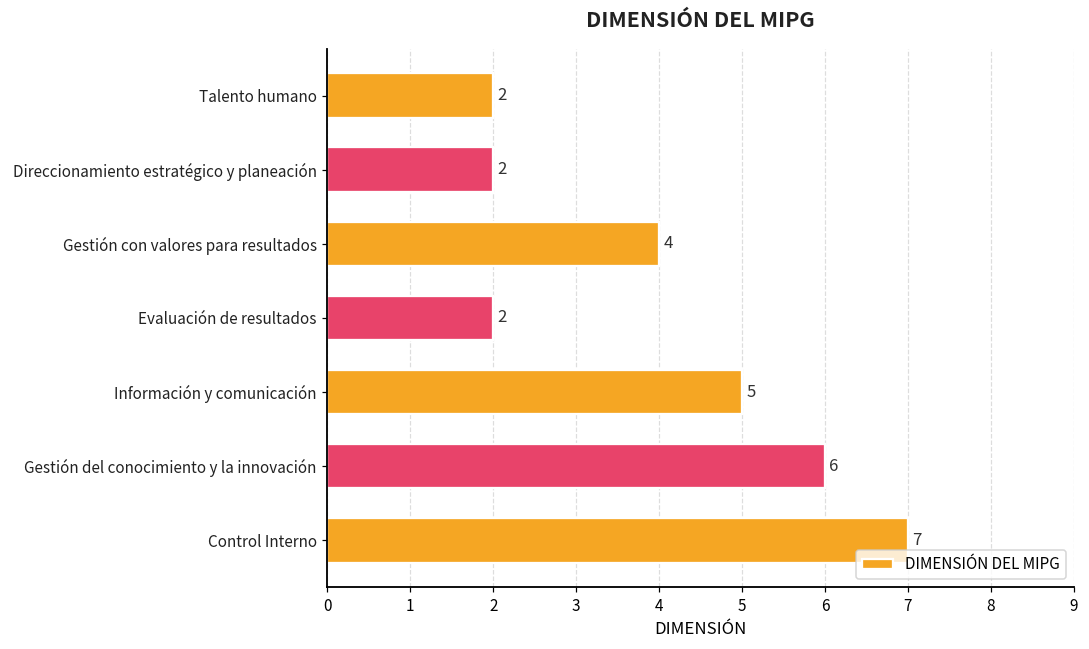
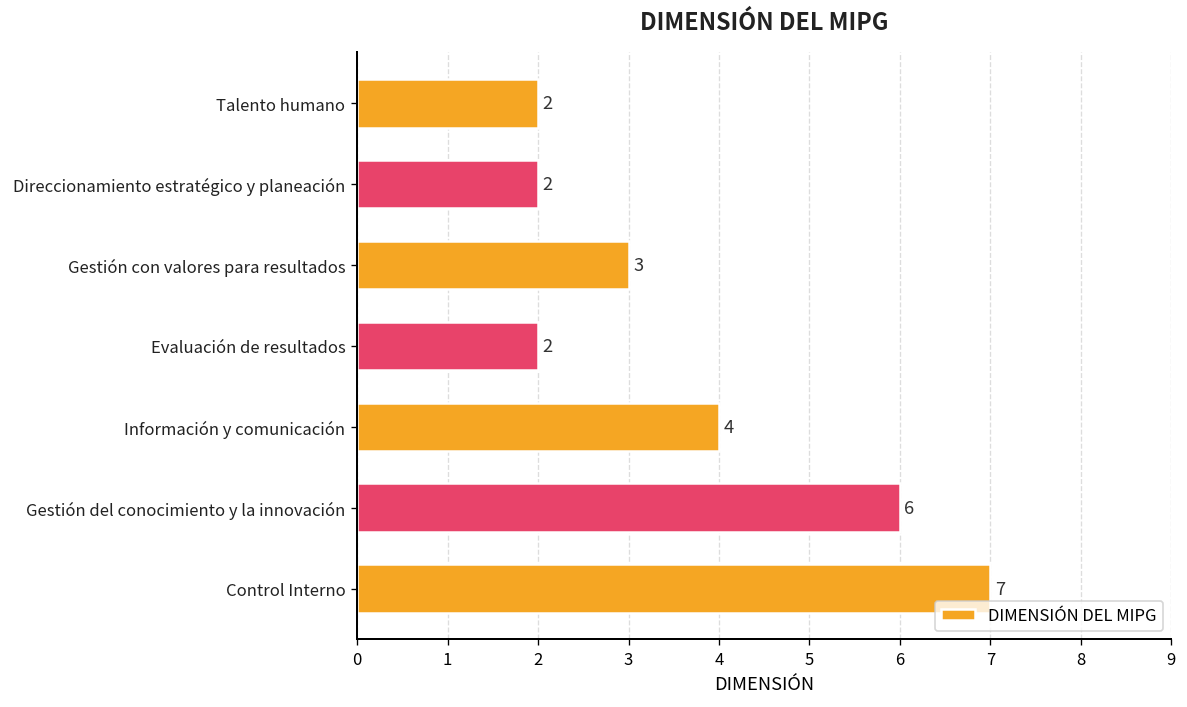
Gestión con valores para resultados: 4 -> 3
Información y comunicación: 5 -> 4
